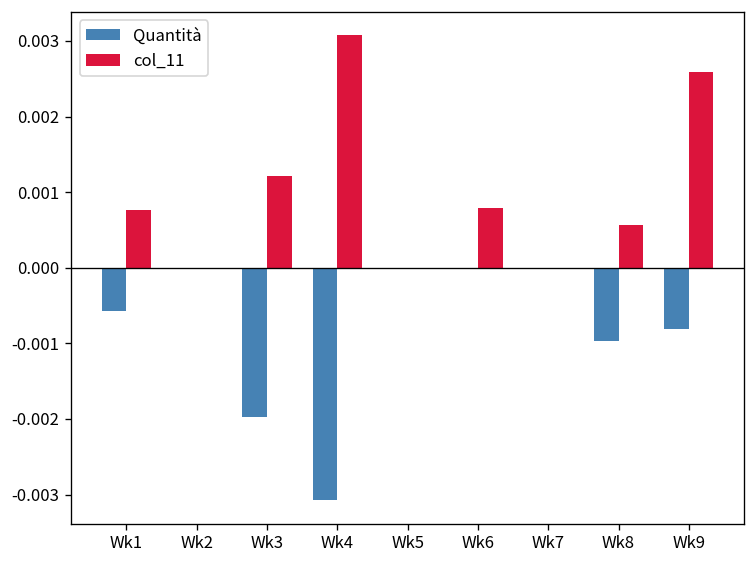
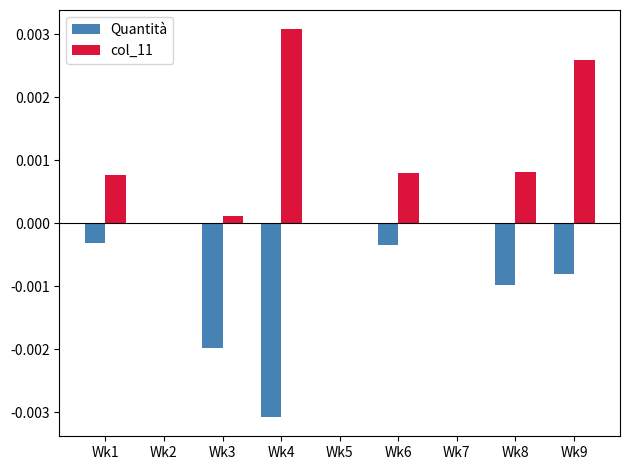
Quantità, Wk1: -0.0006 -> -0.0003
col_11, Wk3: 0.0012 -> 0.0001
Quantità, Wk6: 0.0000 -> -0.0004
col_11, Wk8: 0.0006 -> 0.0008
